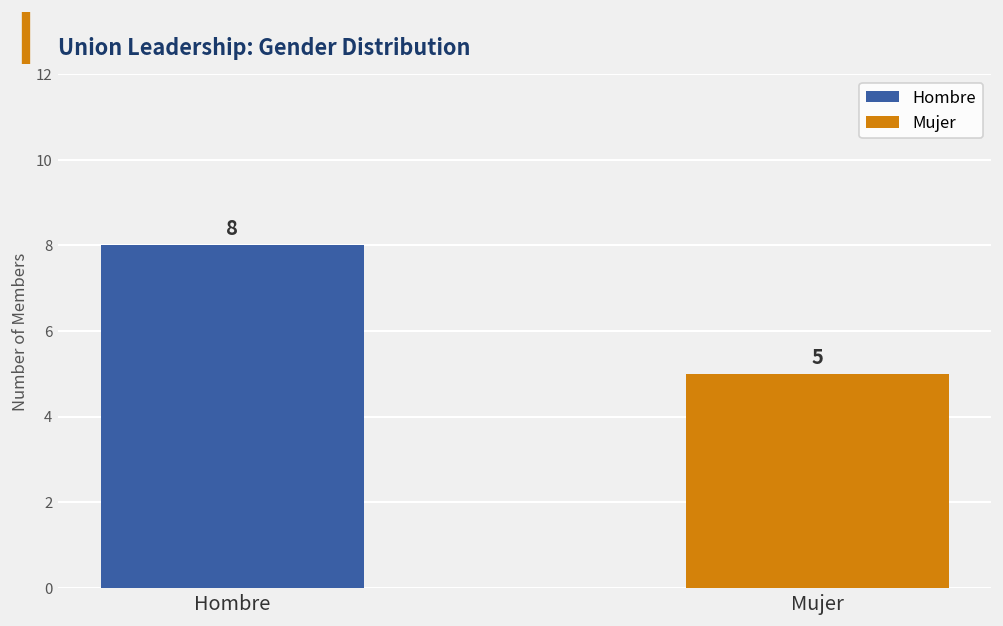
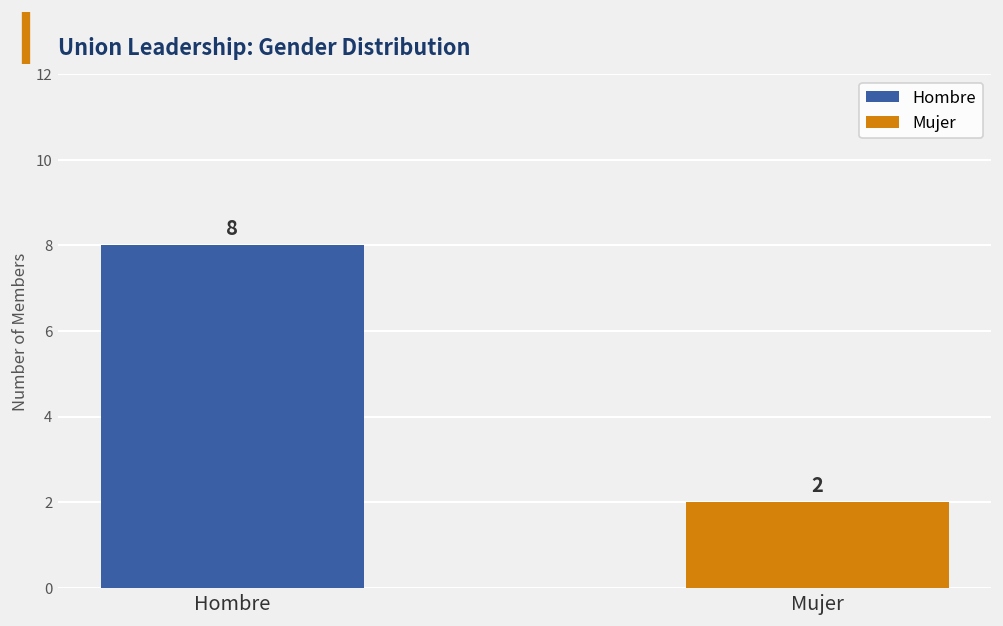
Mujer: 5 -> 2
